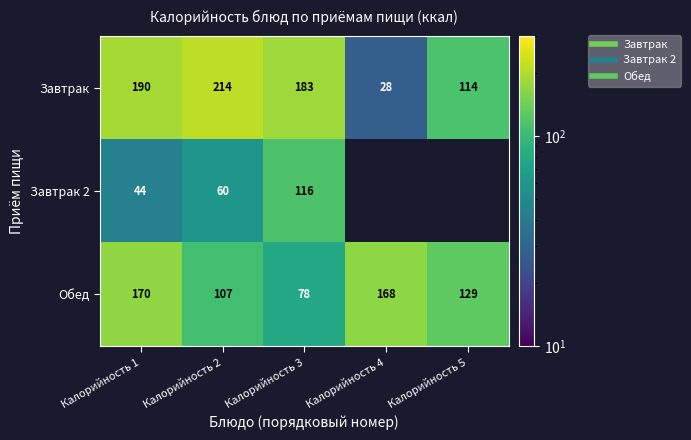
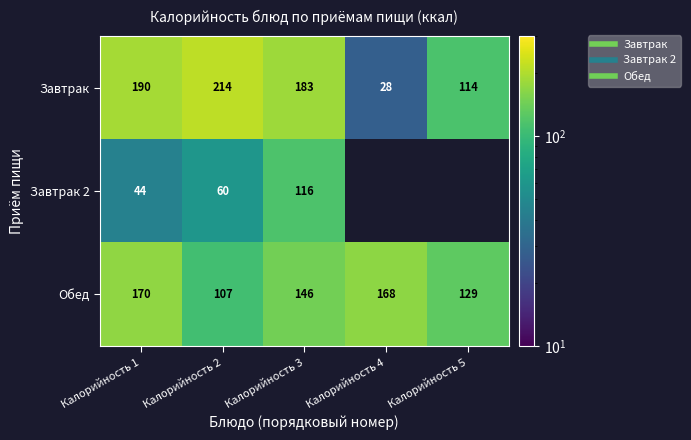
Обед, Калорийность 3: 78 -> 146
